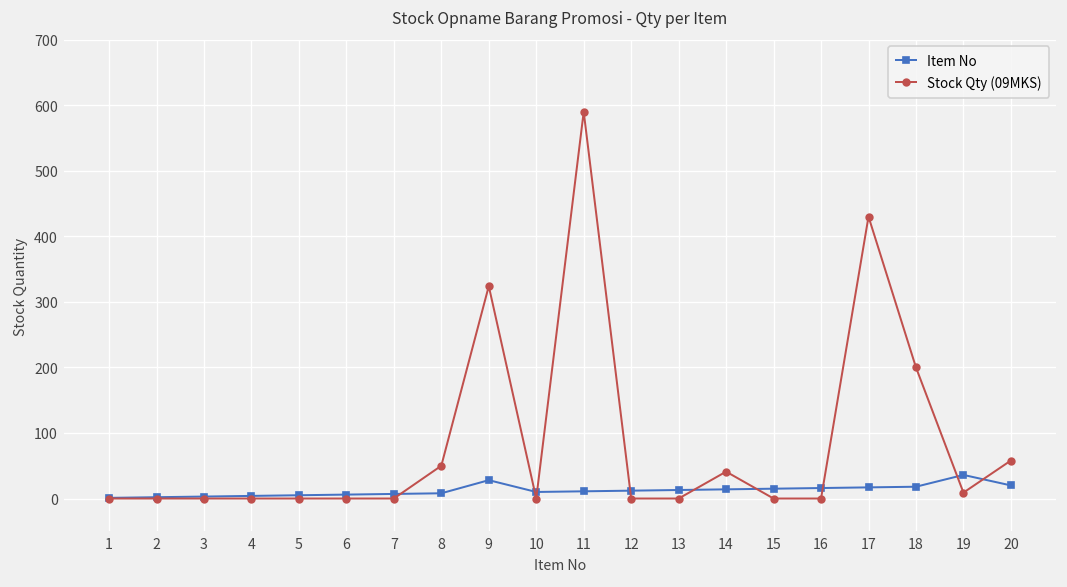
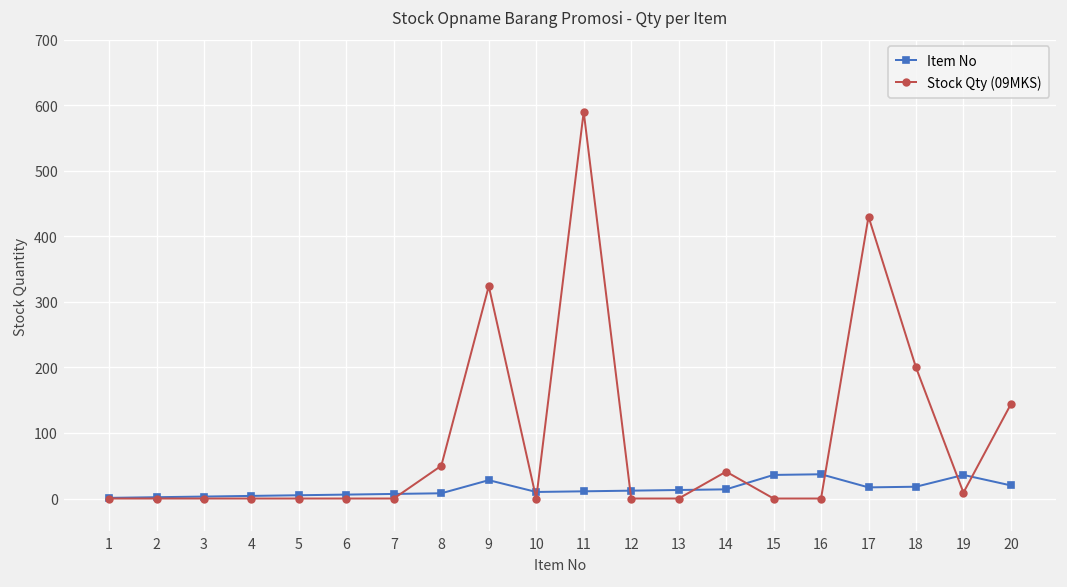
Item No, 15: 20 -> 40
Item No, 16: 20 -> 40
Stock Qty (09MKS), 20: 60 -> 140
